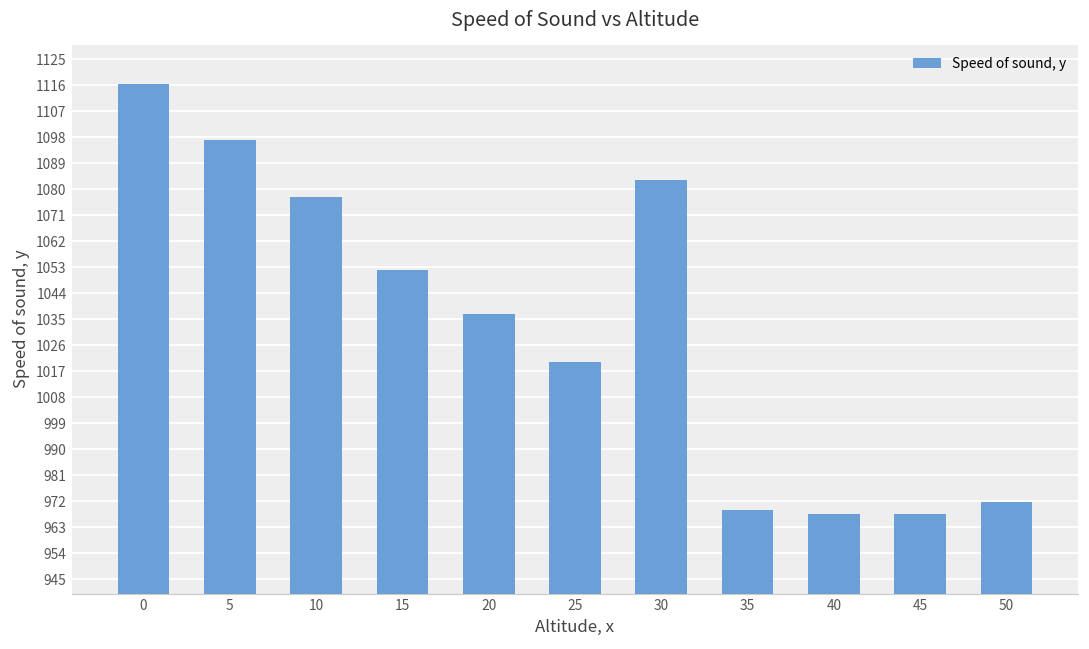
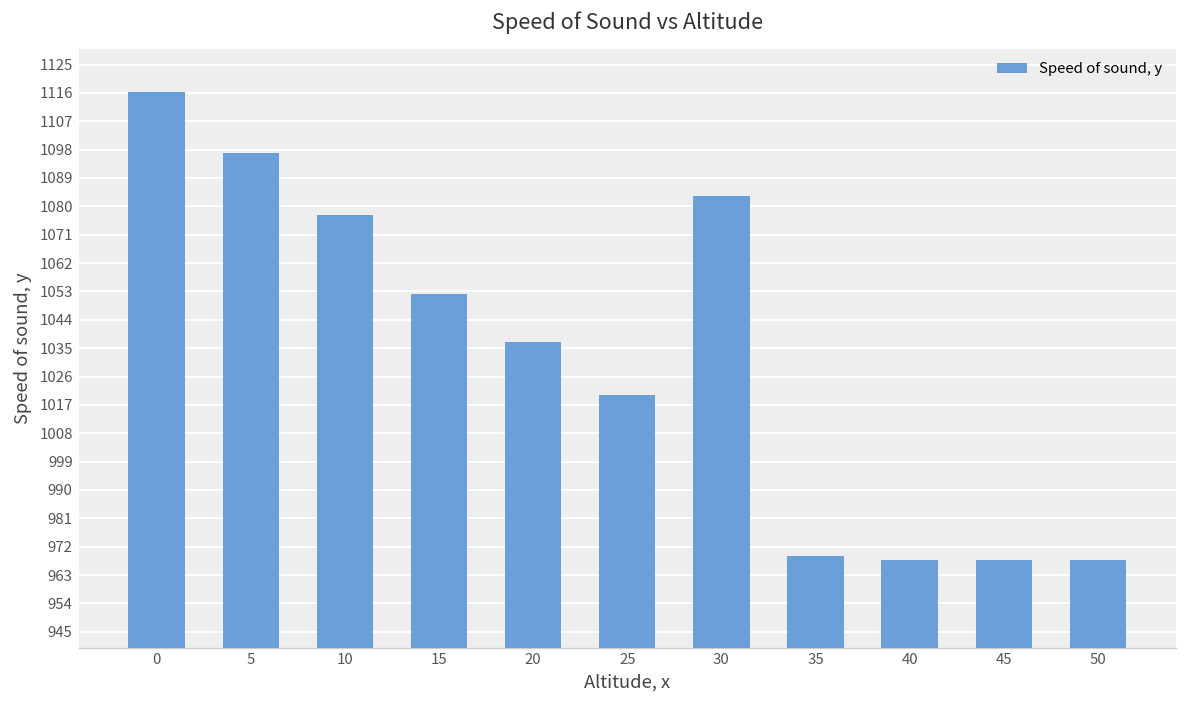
50: 972 -> 968
